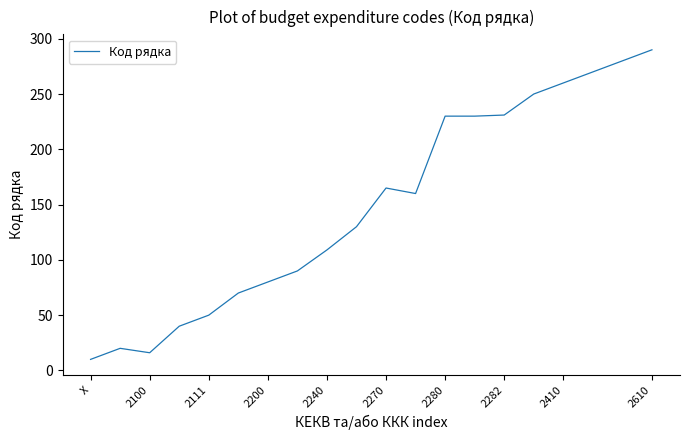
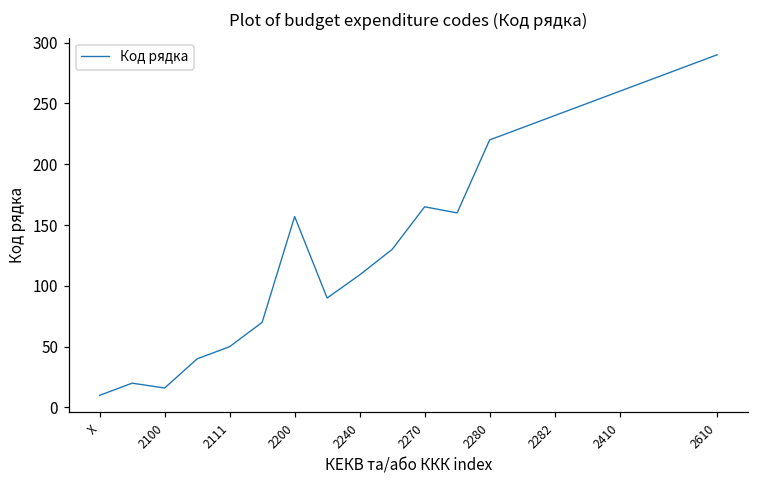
2200: 80 -> 157
2280: 230 -> 220
2282: 231 -> 240
